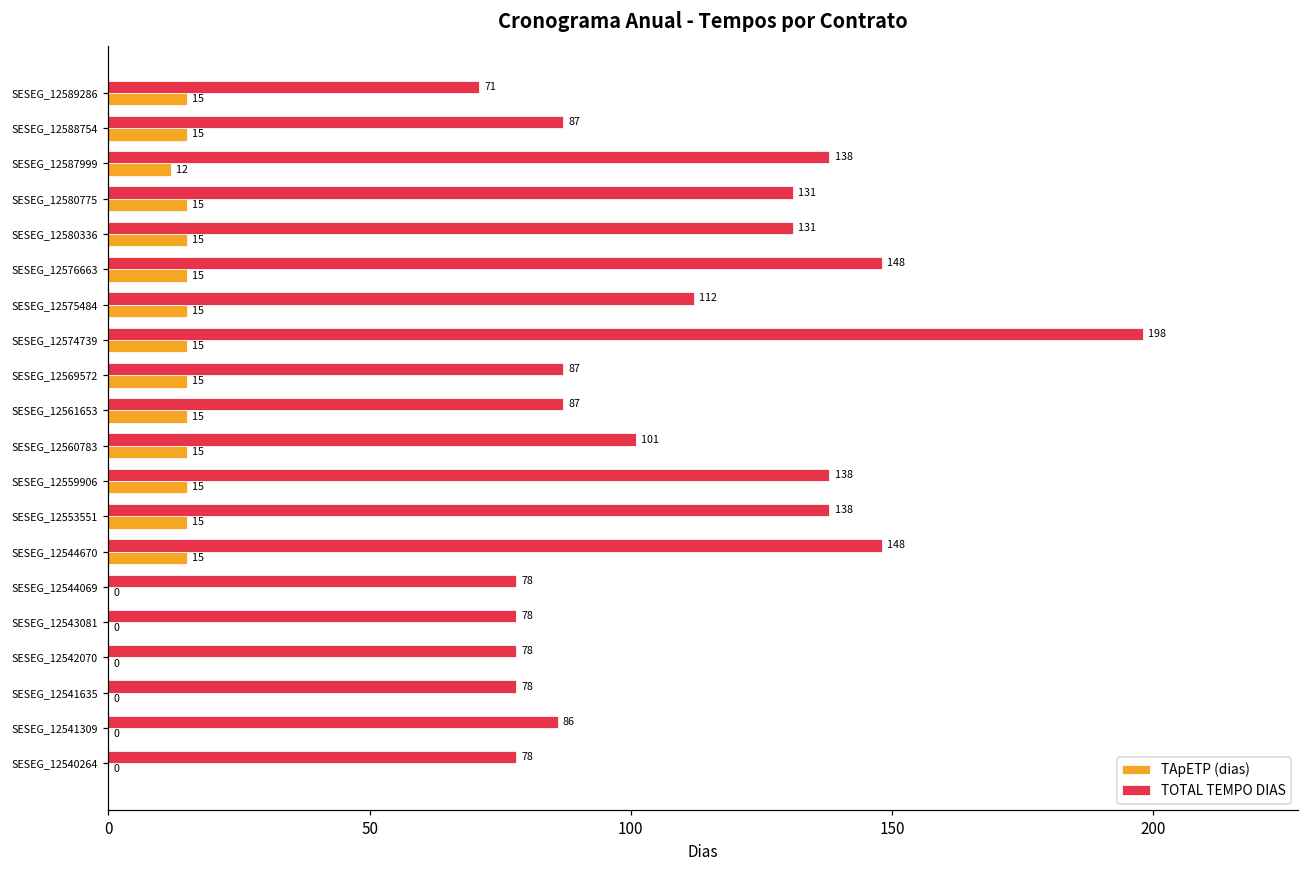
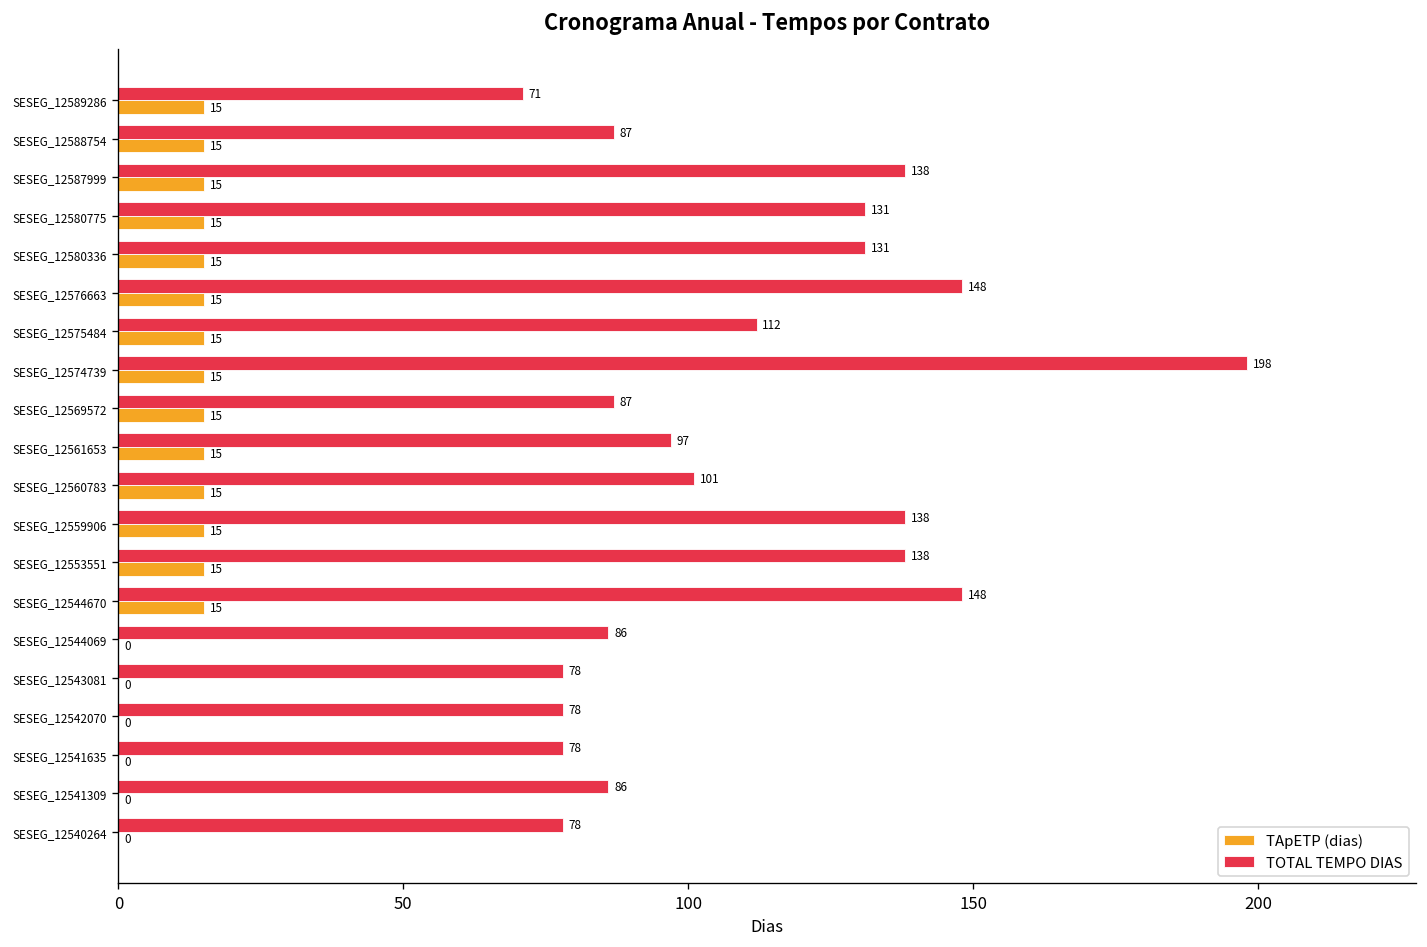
TApETP (dias), SESEG_12587999: 12 -> 15
TOTAL TEMPO DIAS, SESEG_12561653: 87 -> 97
TOTAL TEMPO DIAS, SESEG_12544069: 78 -> 86
